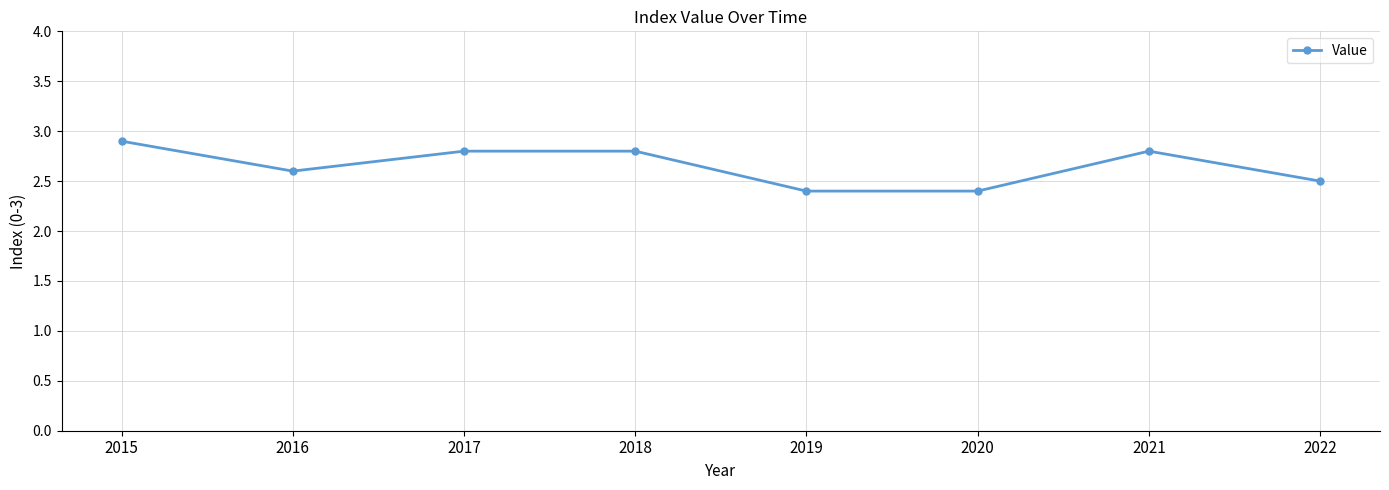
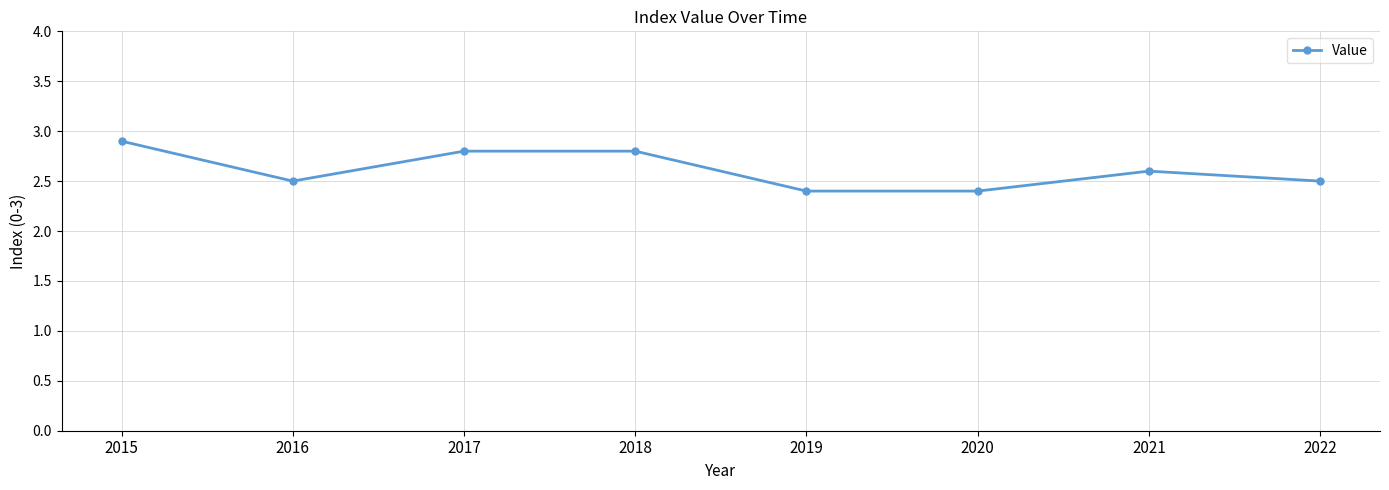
2016: 2.6 -> 2.5
2021: 2.8 -> 2.6
